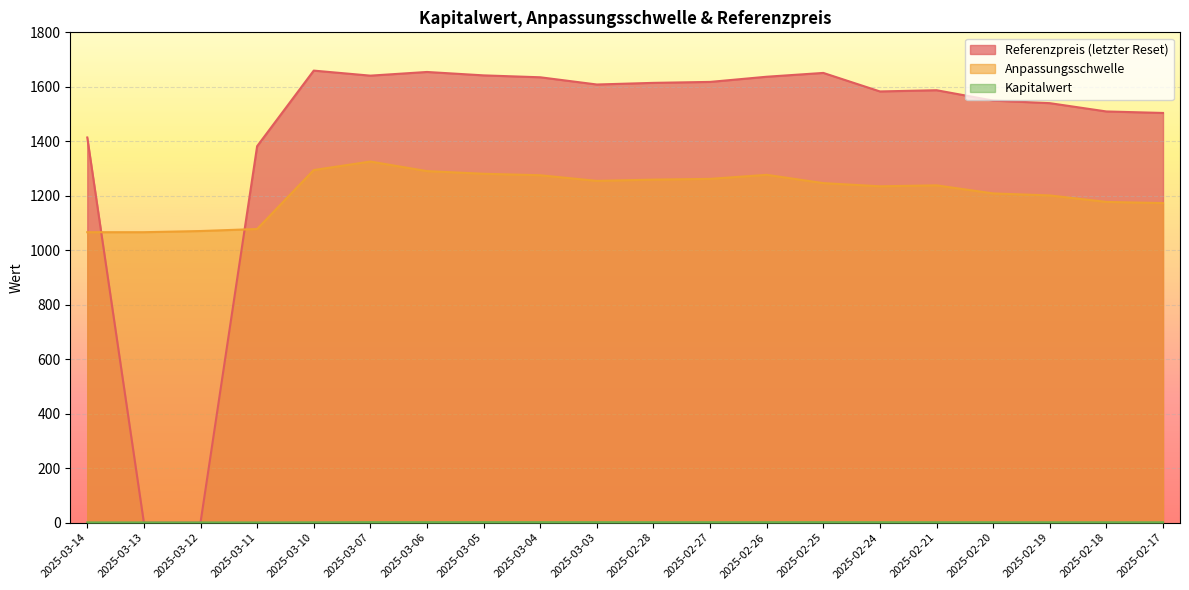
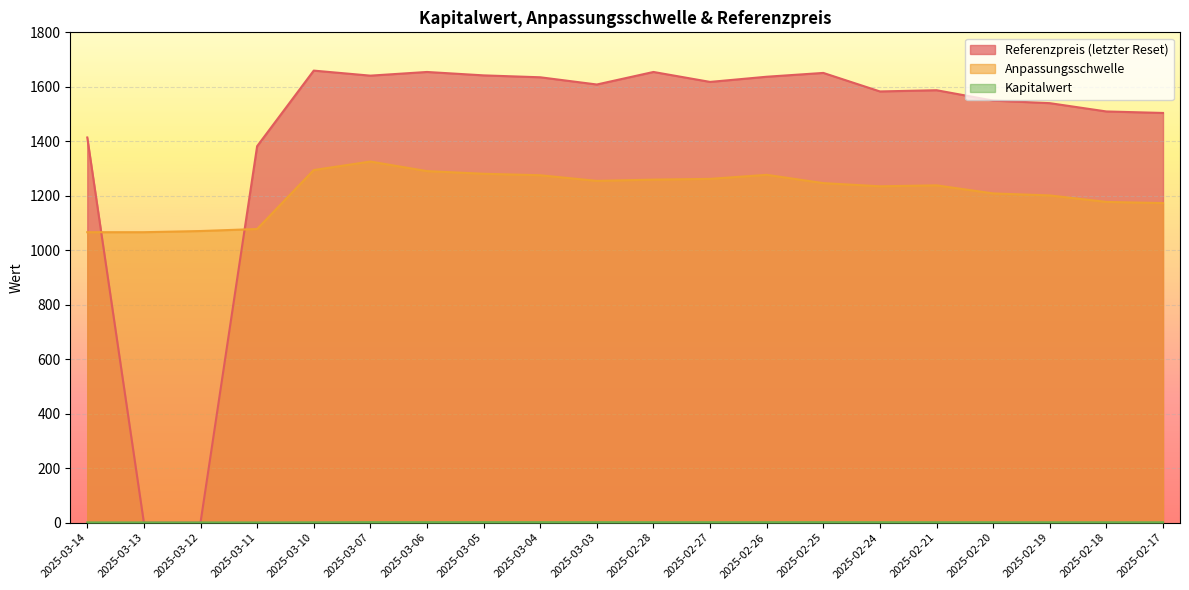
Referenzpreis (letzter Reset), 2025-02-28: 1610 -> 1650
